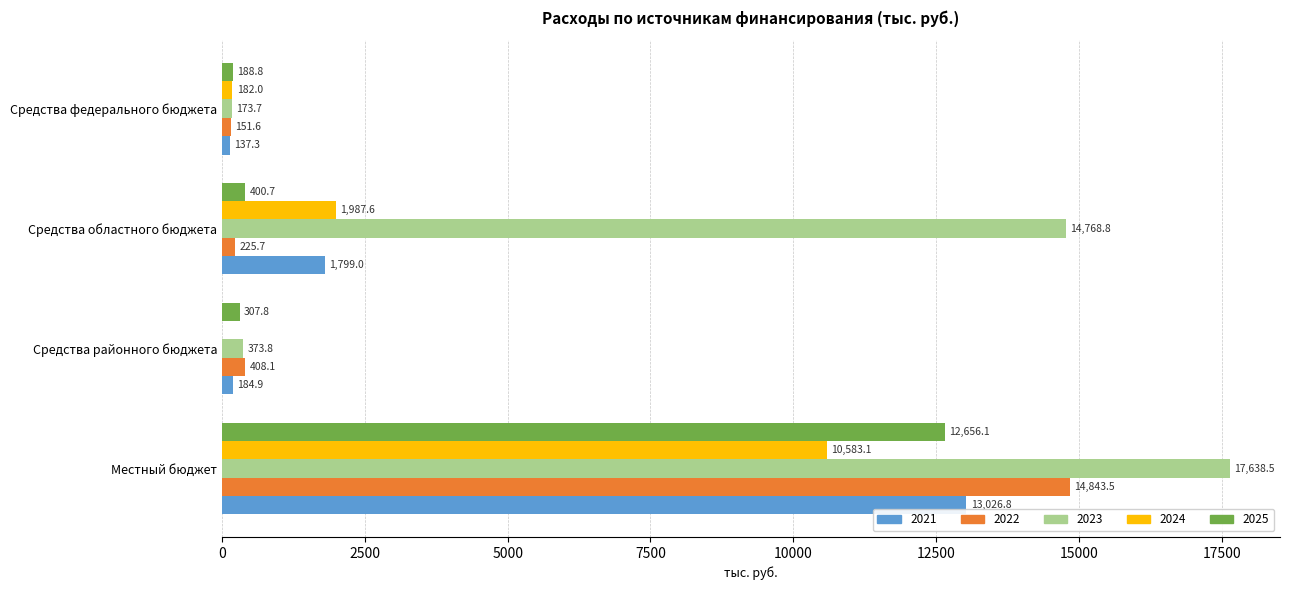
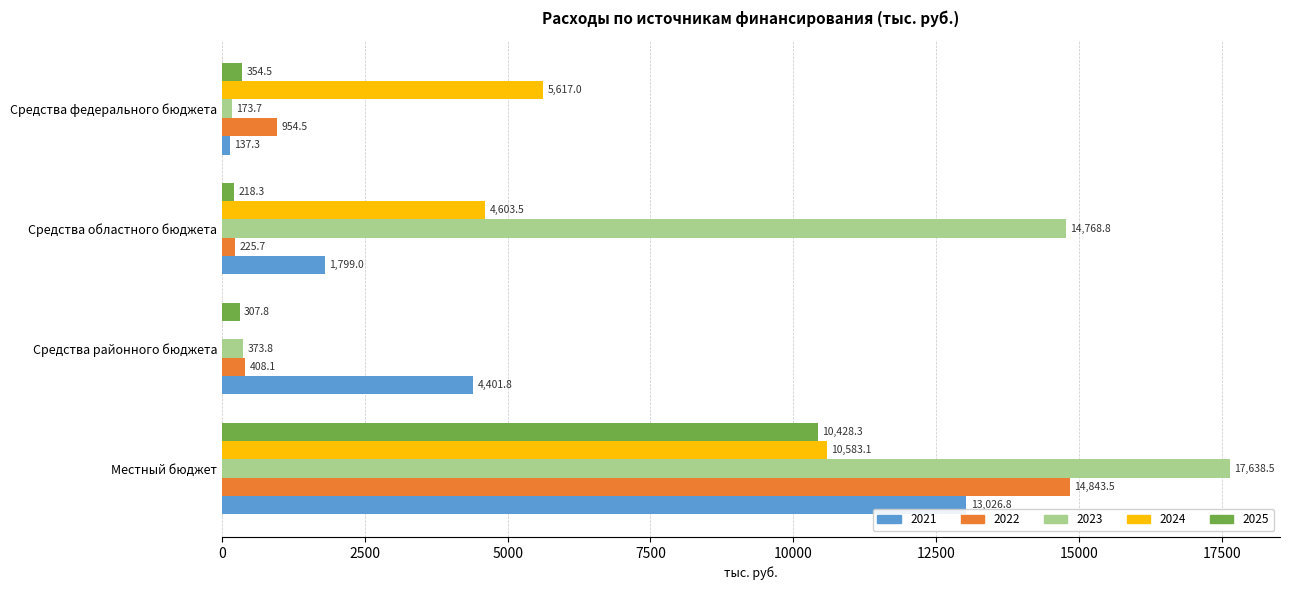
2025, Средства федерального бюджета: 188.8 -> 354.5
2024, Средства федерального бюджета: 182.0 -> 5,617.0
2022, Средства федерального бюджета: 151.6 -> 954.5
2025, Средства областного бюджета: 400.7 -> 218.3
2024, Средства областного бюджета: 1,987.6 -> 4,603.5
2021, Средства районного бюджета: 184.9 -> 4,401.8
2025, Местный бюджет: 12,656.1 -> 10,428.3
